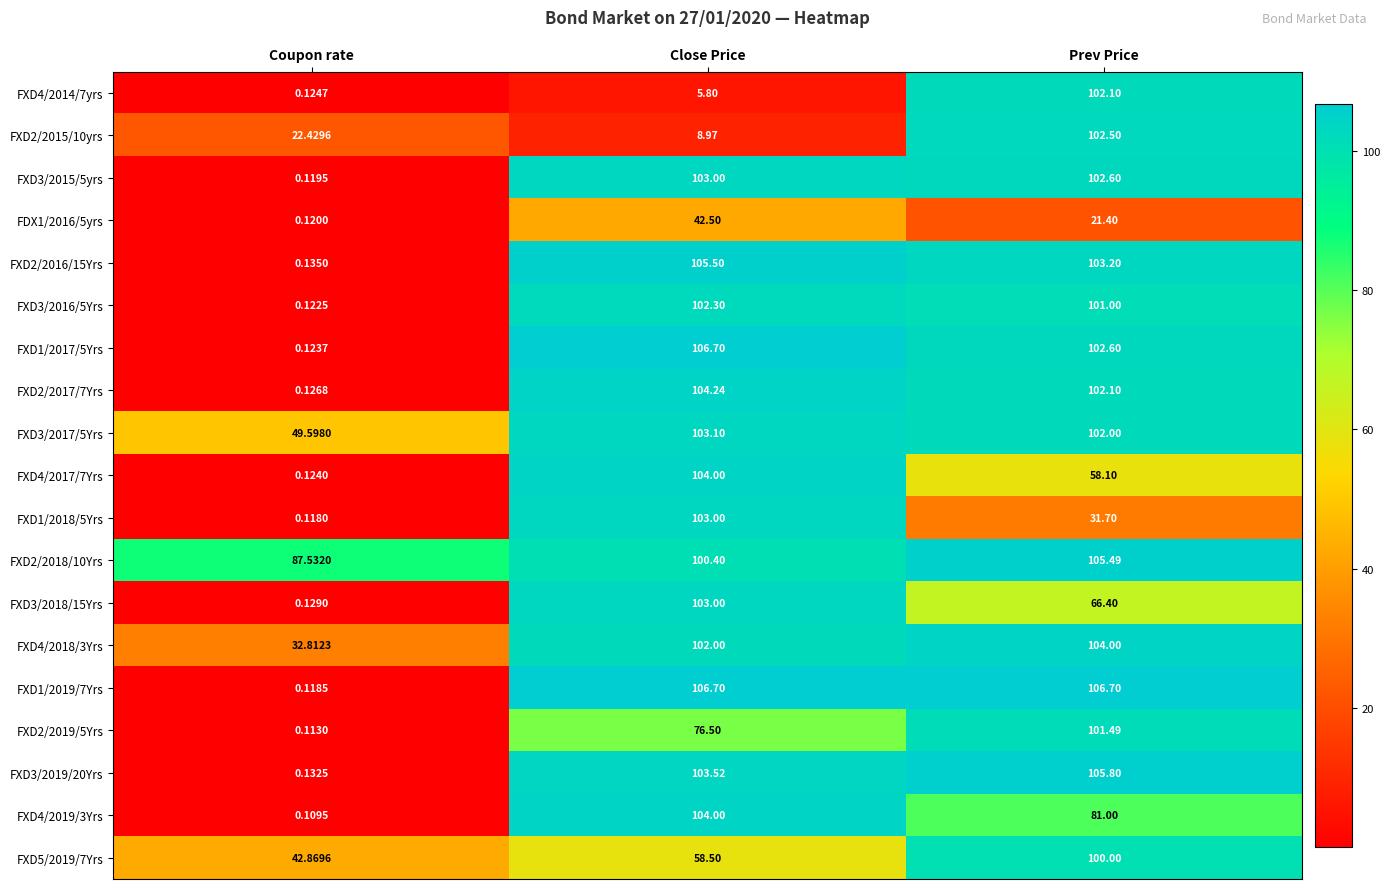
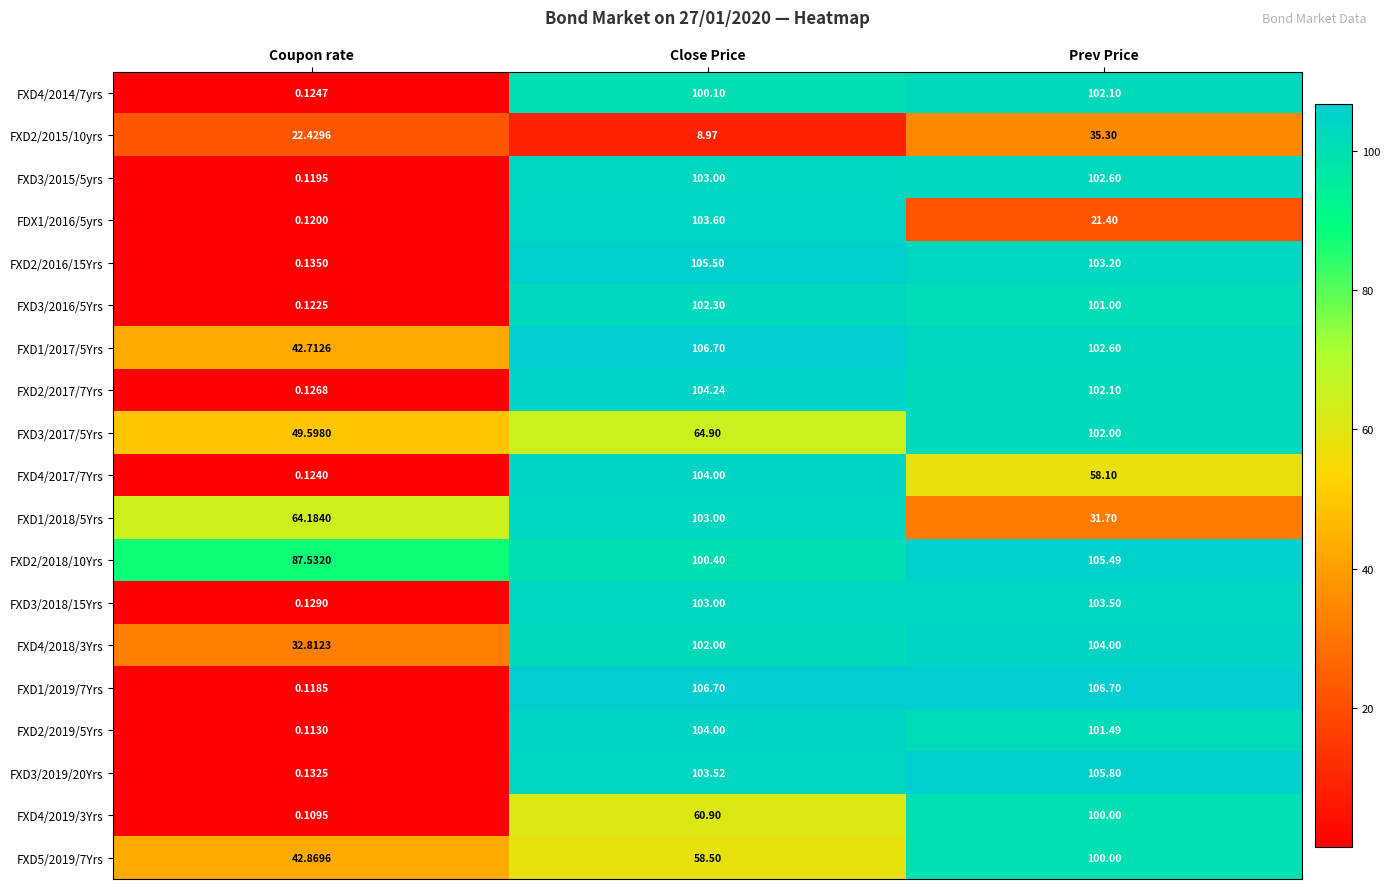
FXD4/2014/7yrs, Close Price: 5.80 -> 100.10
FXD2/2015/10yrs, Prev Price: 102.50 -> 35.30
FDX1/2016/5yrs, Close Price: 42.50 -> 103.60
FXD1/2017/5Yrs, Coupon rate: 0.1237 -> 42.7126
FXD3/2017/5Yrs, Close Price: 103.10 -> 64.90
FXD1/2018/5Yrs, Coupon rate: 0.1180 -> 64.1840
FXD3/2018/15Yrs, Prev Price: 66.40 -> 103.50
FXD2/2019/5Yrs, Close Price: 76.50 -> 104.00
FXD4/2019/3Yrs, Close Price: 104.00 -> 60.90
FXD4/2019/3Yrs, Prev Price: 81.00 -> 100.00
